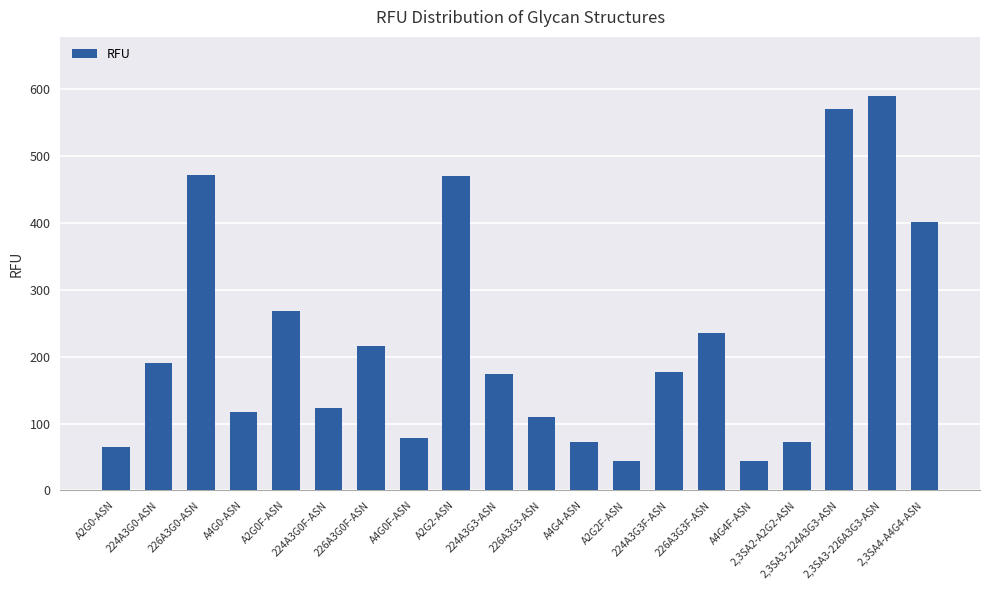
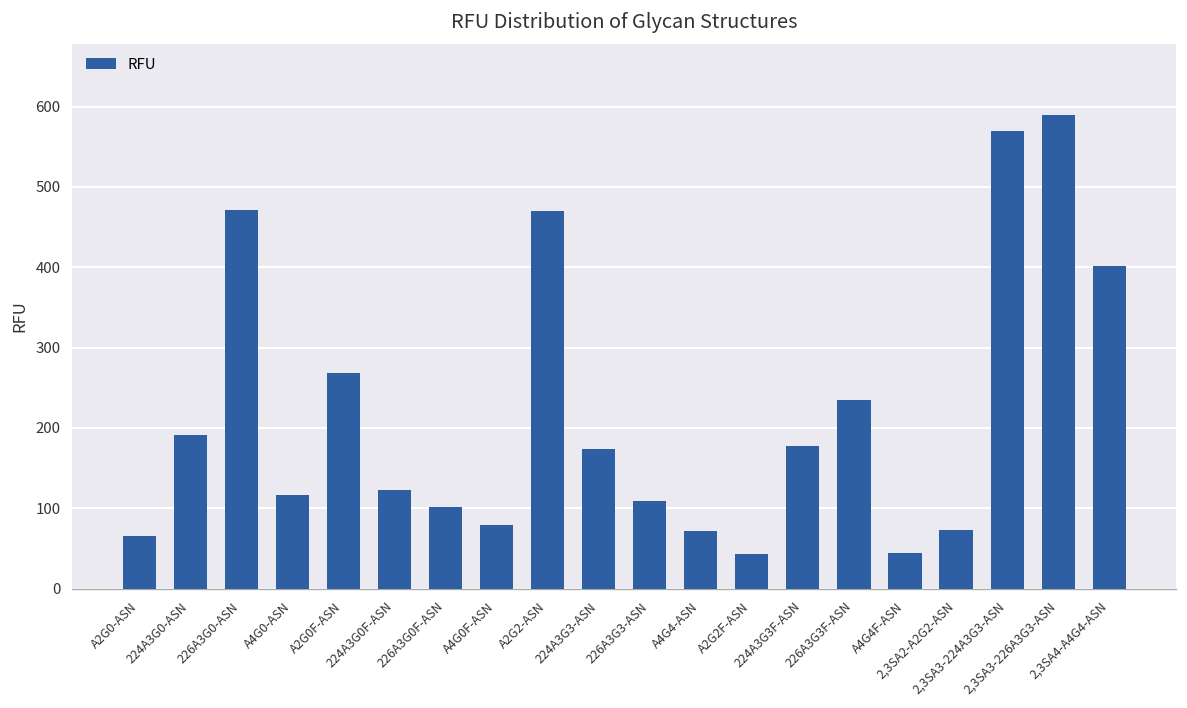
226A3G0F-ASN: 220 -> 100
